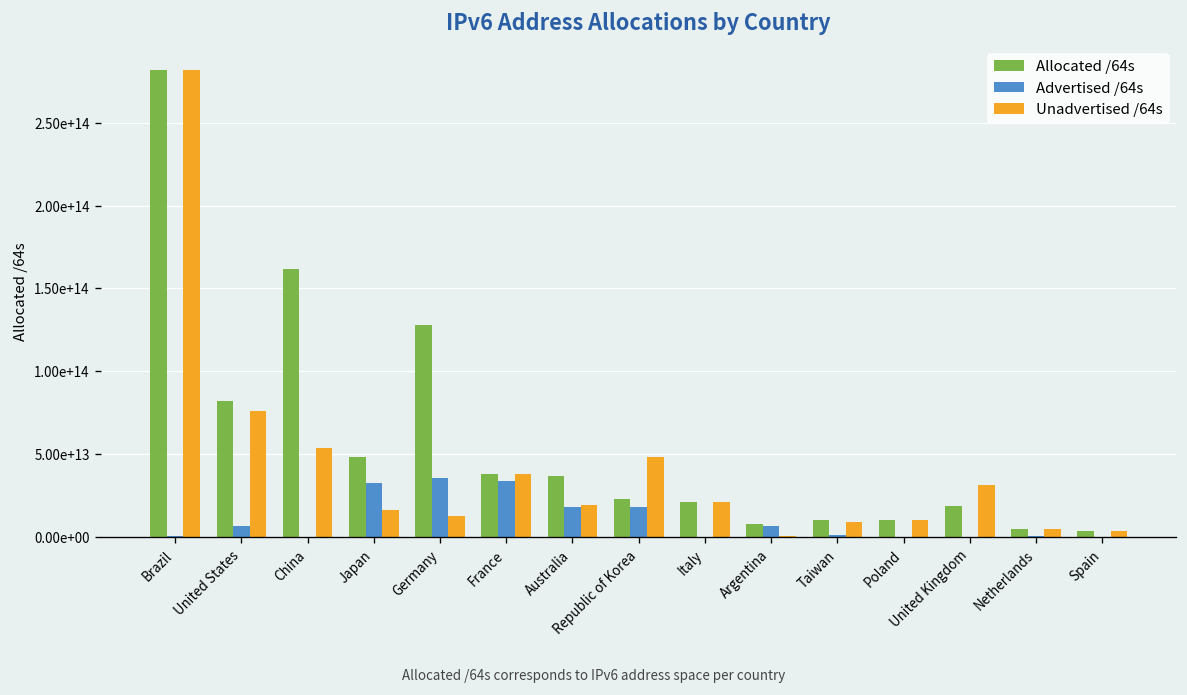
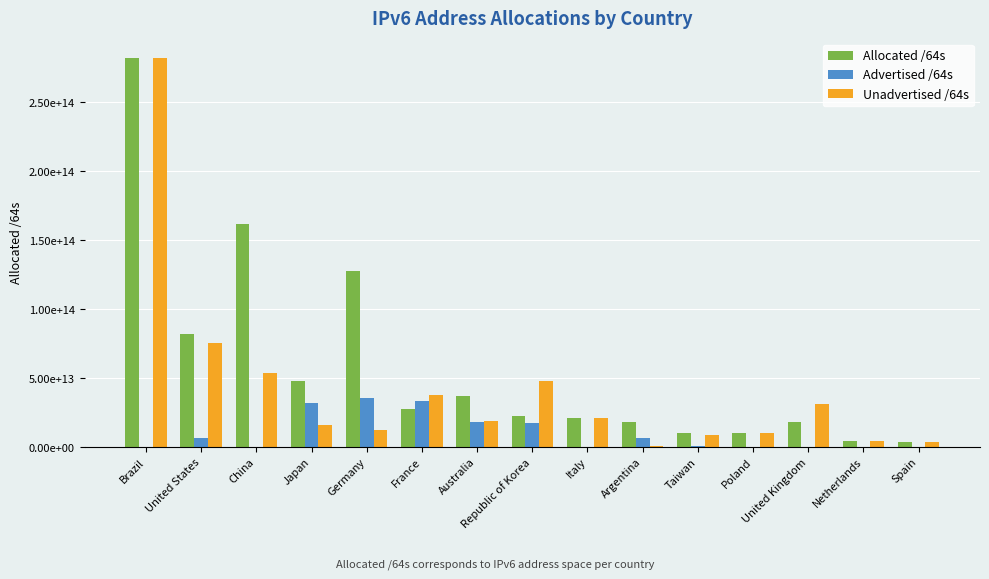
Allocated /64s, France: 38000000000000 -> 28000000000000
Allocated /64s, Argentina: 8000000000000 -> 18000000000000
